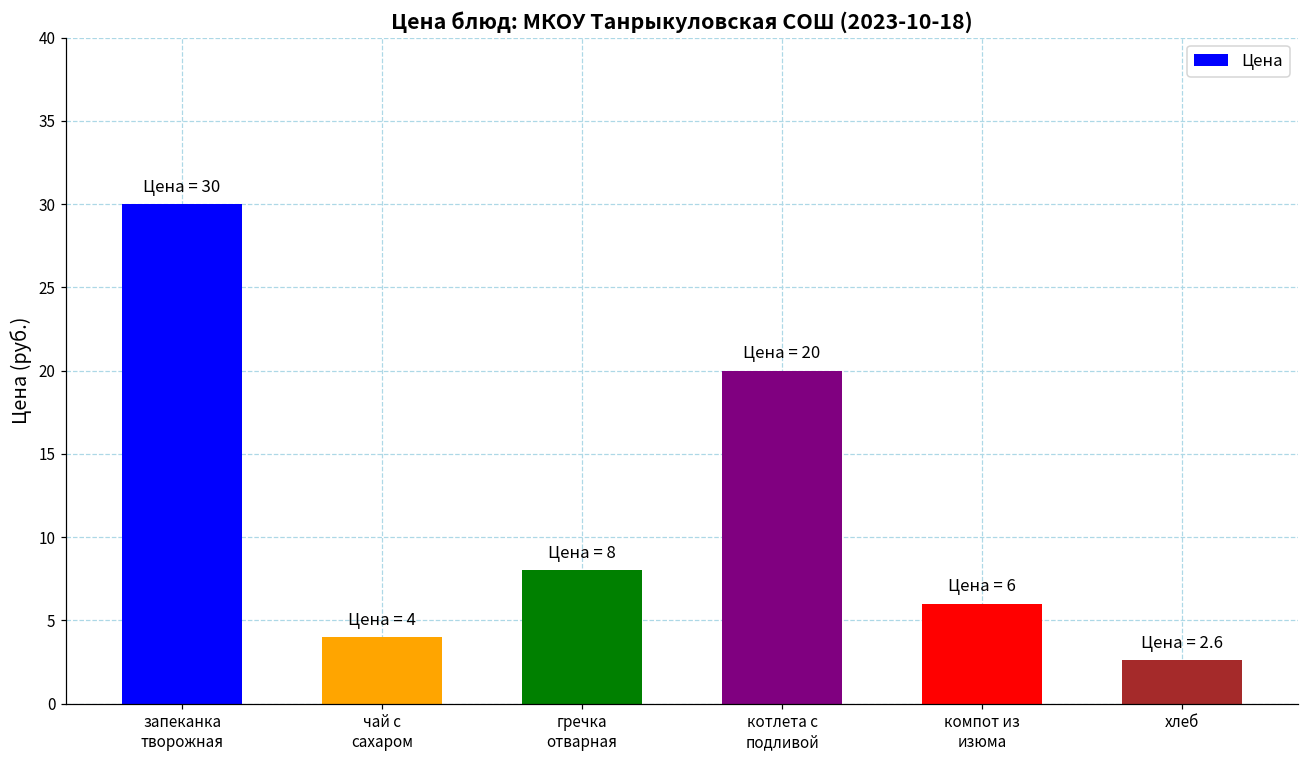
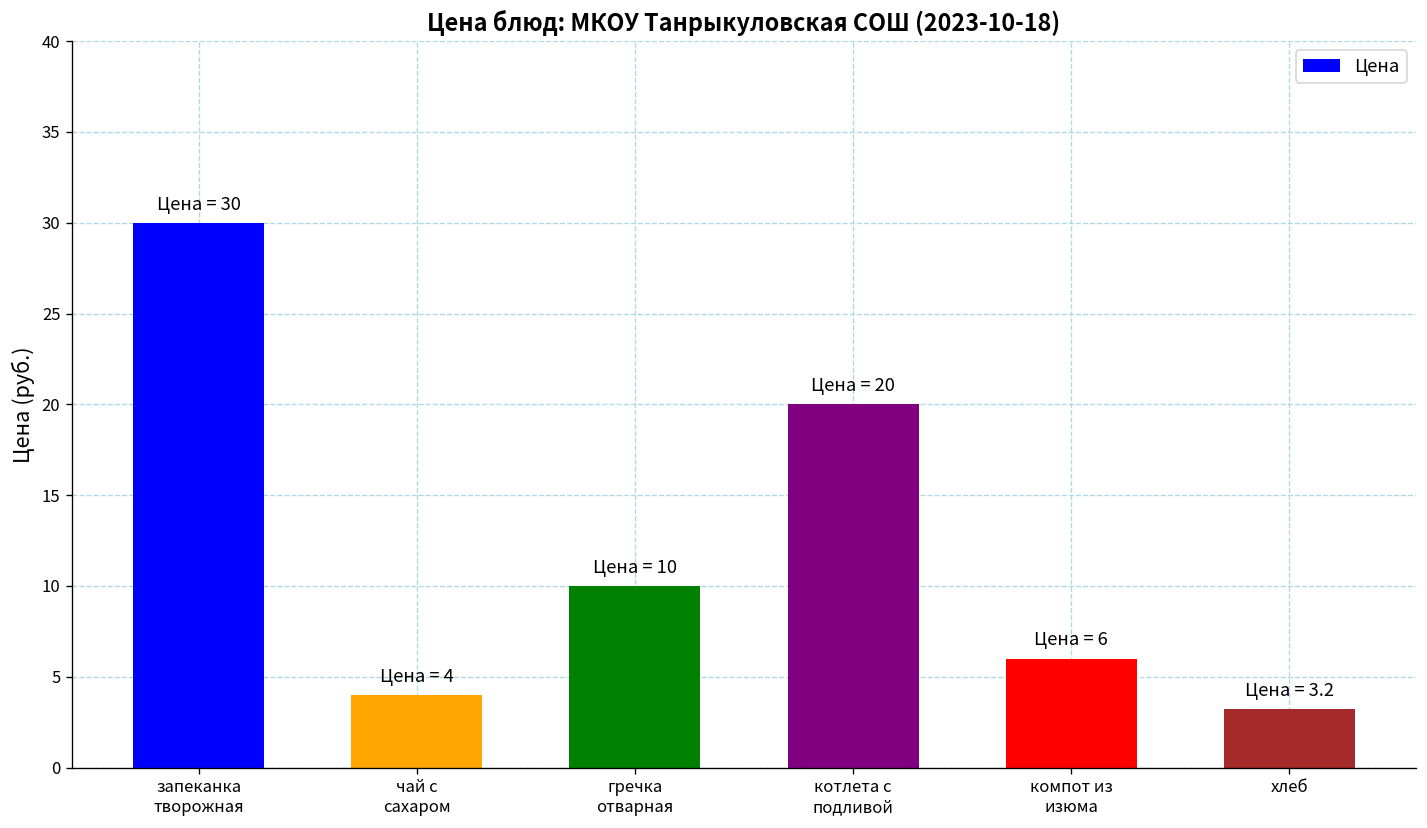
гречка отварная: 8 -> 10
хлеб: 2.6 -> 3.2
